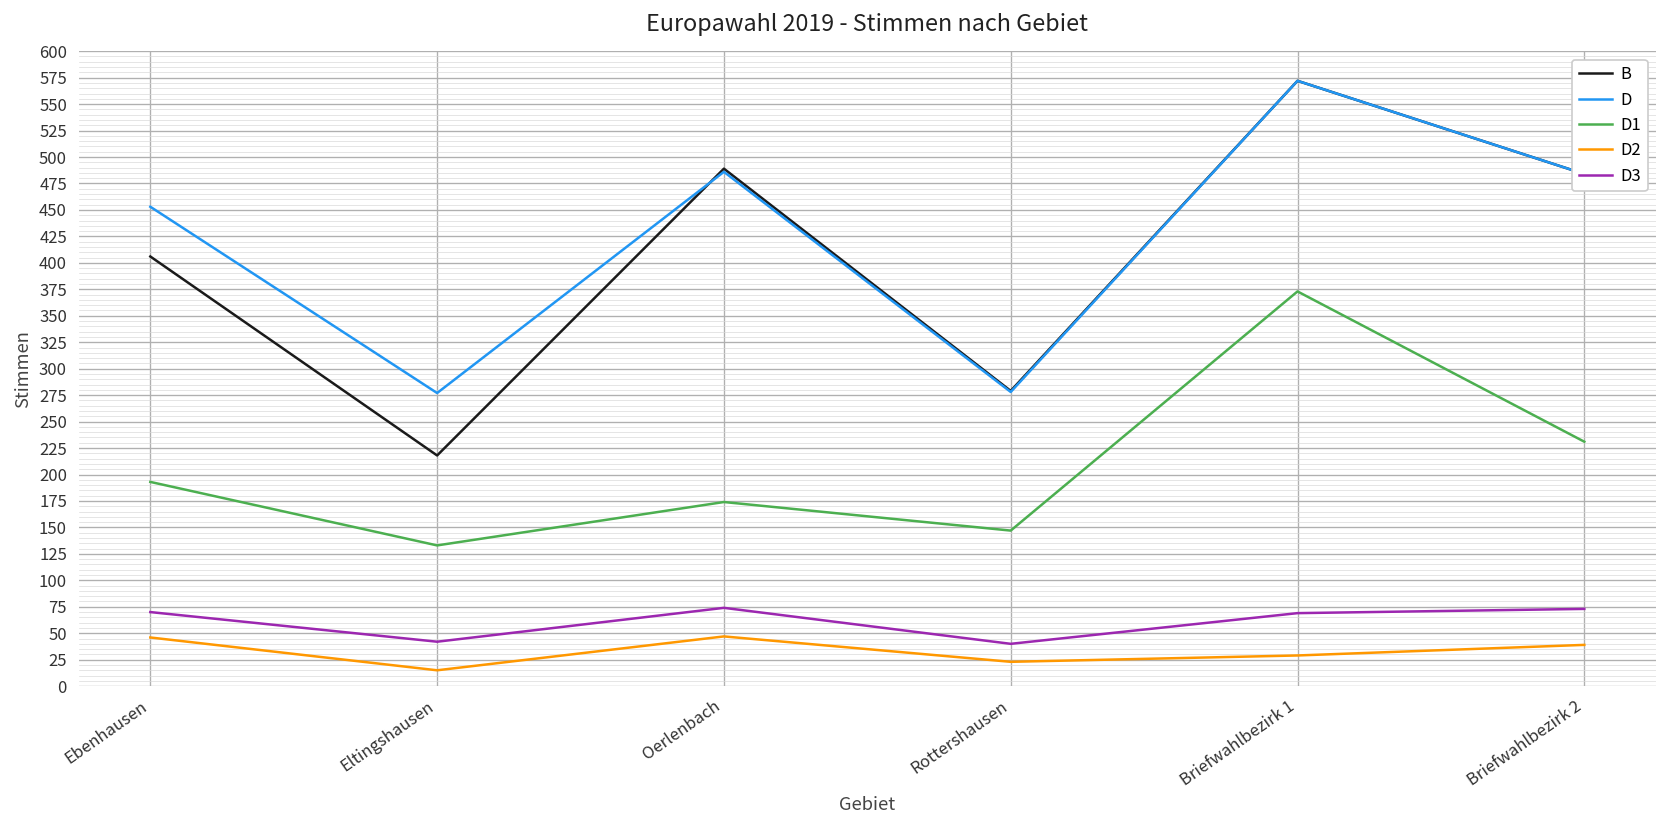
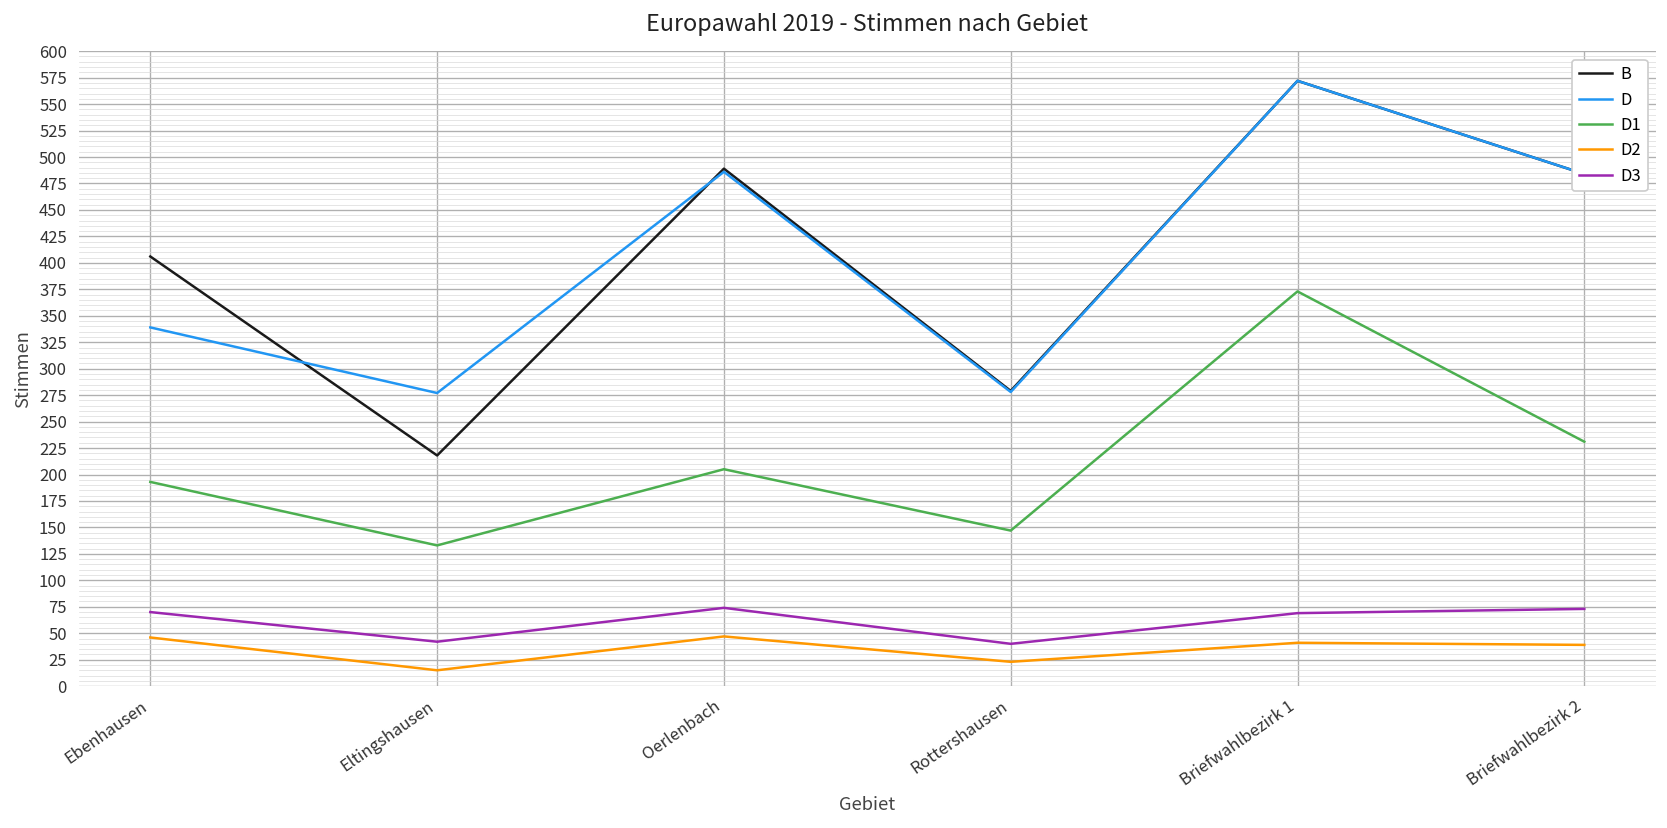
D, Ebenhausen: 450 -> 340
D1, Oerlenbach: 170 -> 210
D2, Briefwahlbezirk 1: 30 -> 40
